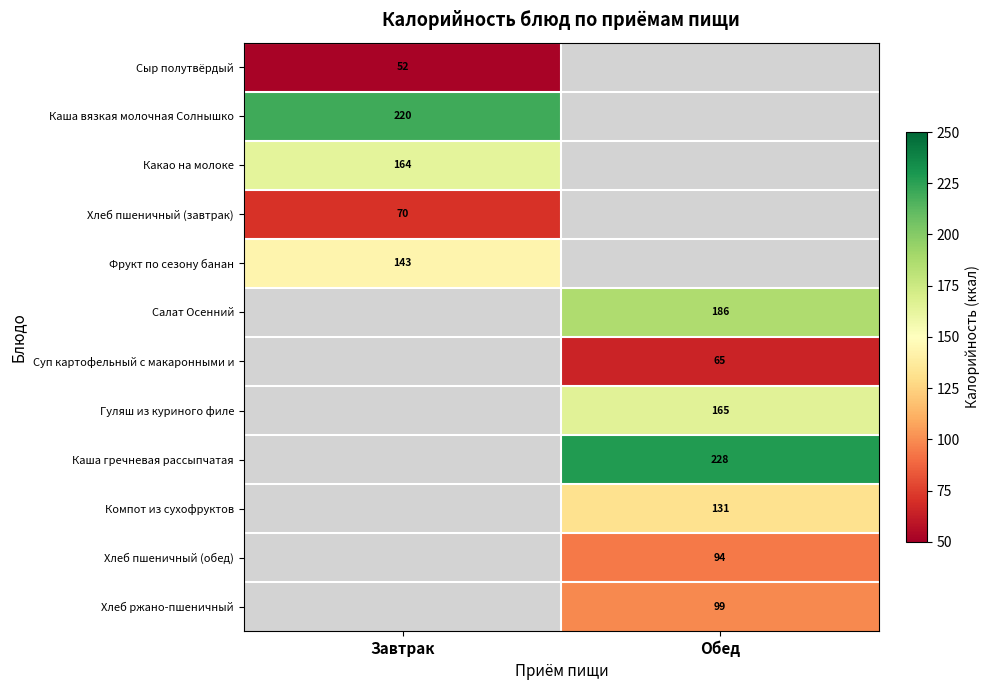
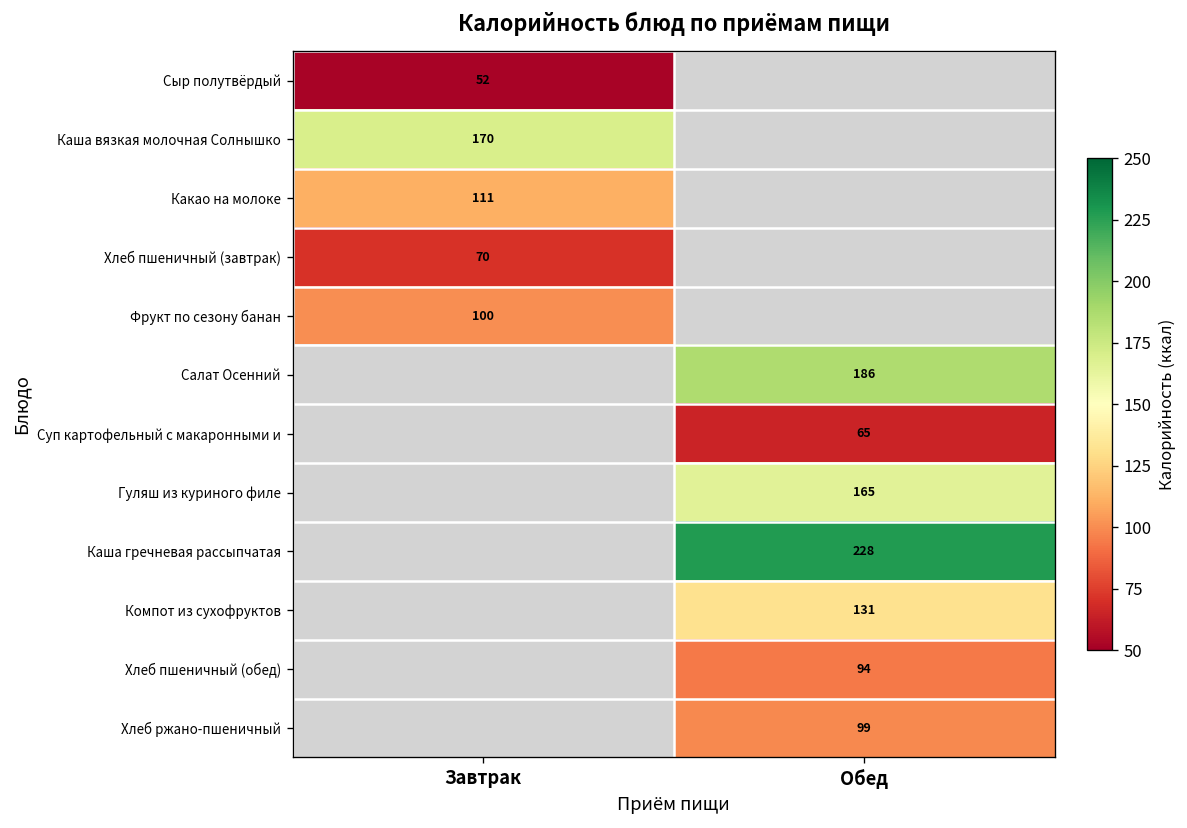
Каша вязкая молочная Солнышко, Завтрак: 220 -> 170
Какао на молоке, Завтрак: 164 -> 111
Фрукт по сезону банан, Завтрак: 143 -> 100
